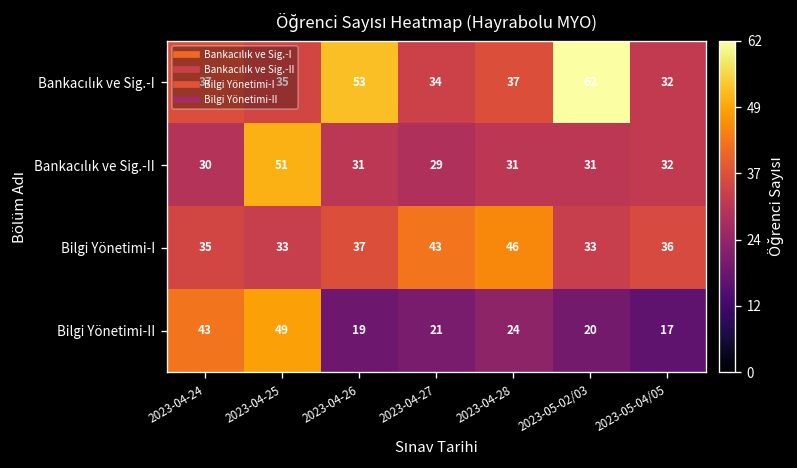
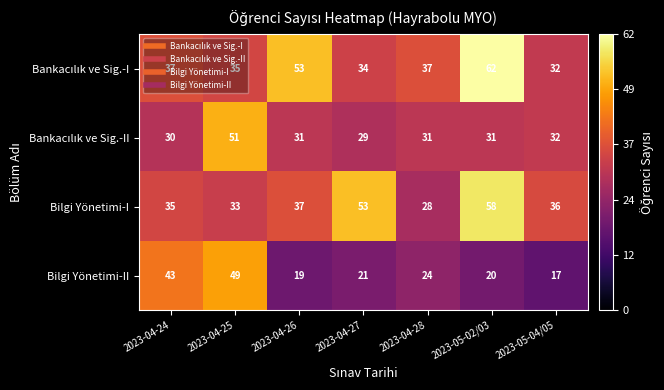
Bilgi Yönetimi-I, 2023-04-27: 43 -> 53
Bilgi Yönetimi-I, 2023-04-28: 46 -> 28
Bilgi Yönetimi-I, 2023-05-02/03: 33 -> 58
